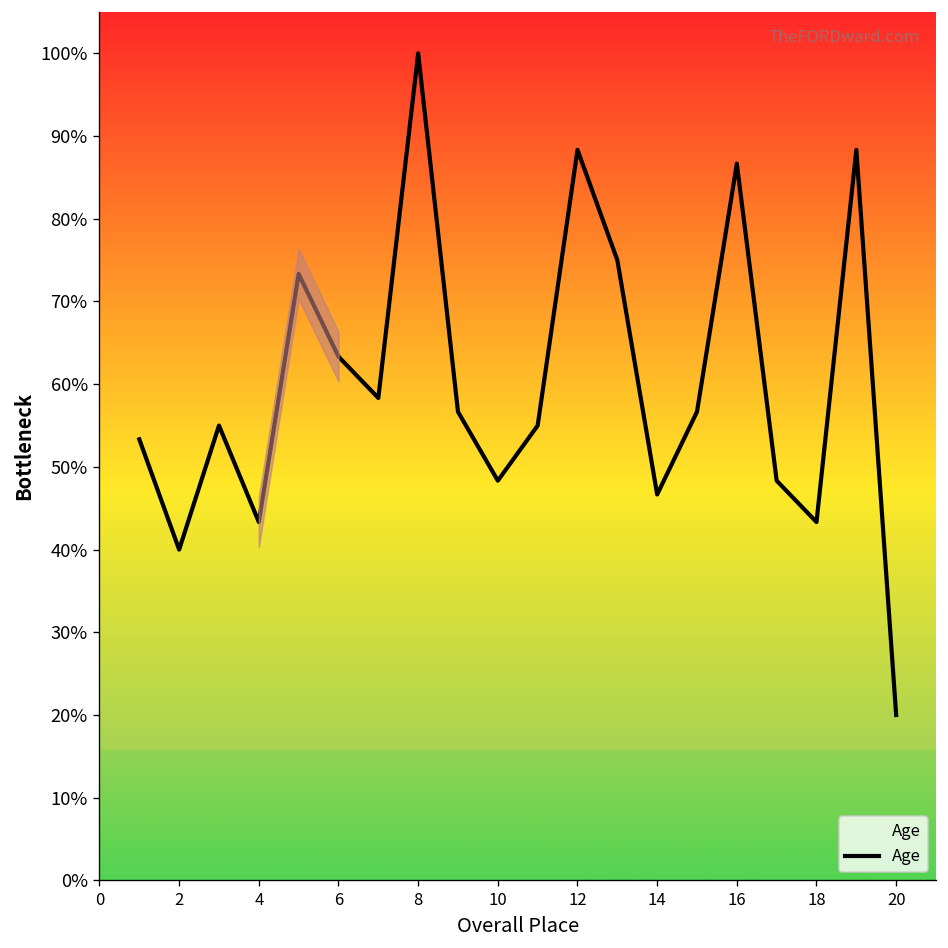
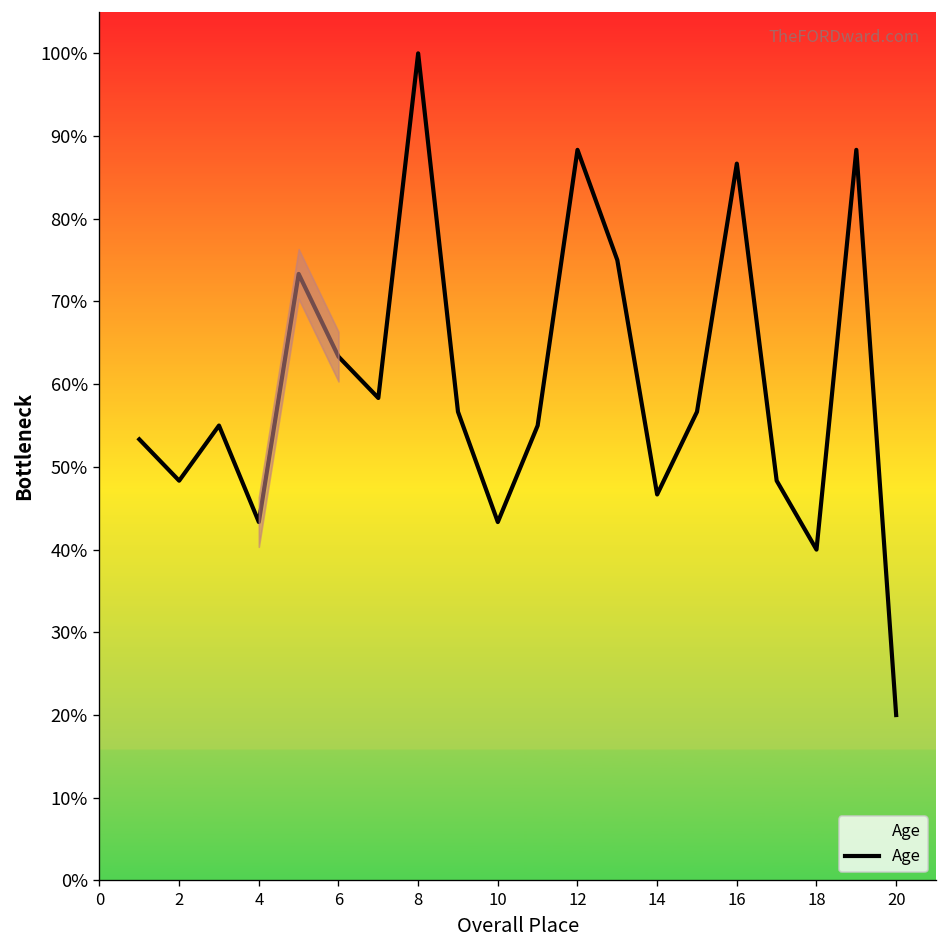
Age, 2: 40% -> 48%
Age, 10: 48% -> 43%
Age, 18: 43% -> 40%
